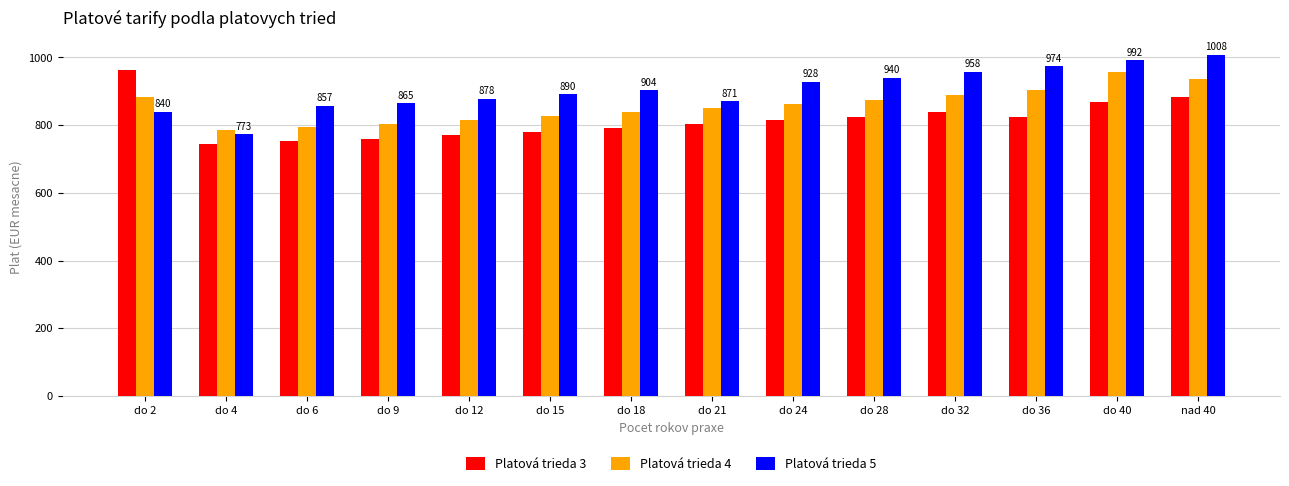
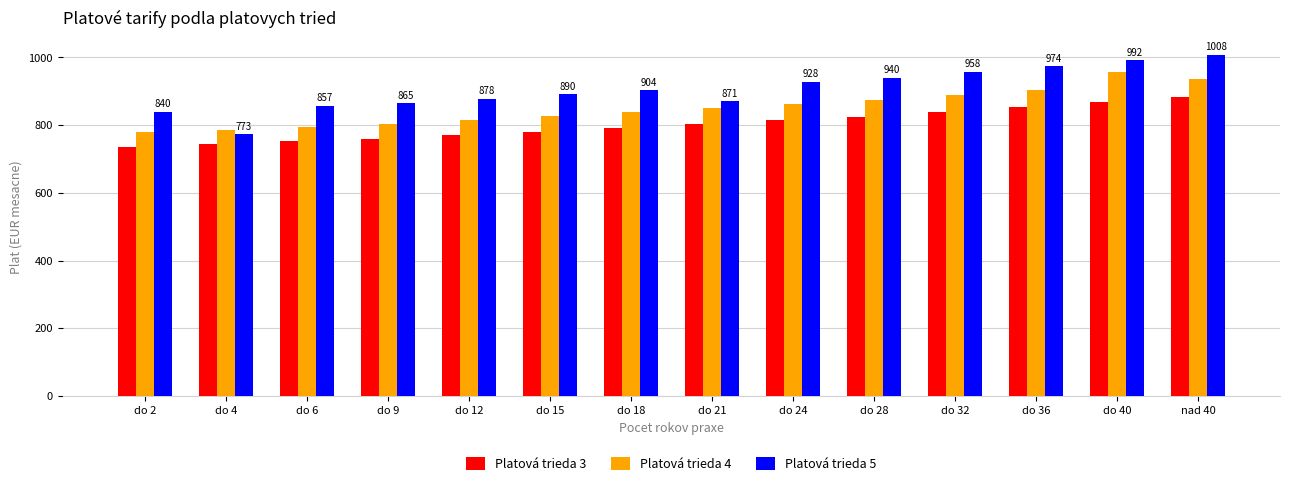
Platová trieda 3, do 2: 960 -> 740
Platová trieda 4, do 2: 880 -> 780
Platová trieda 3, do 36: 820 -> 850
